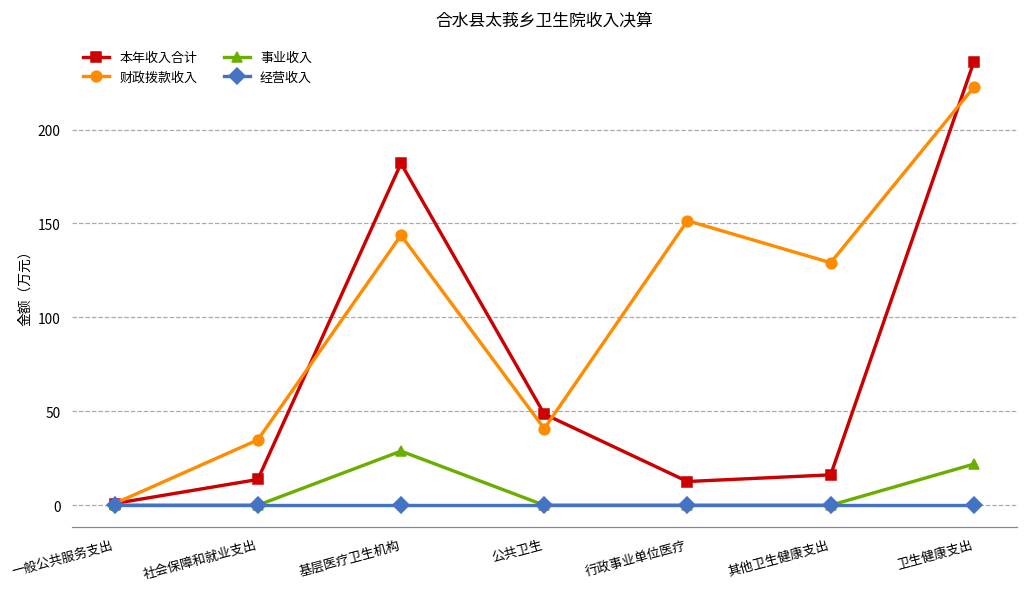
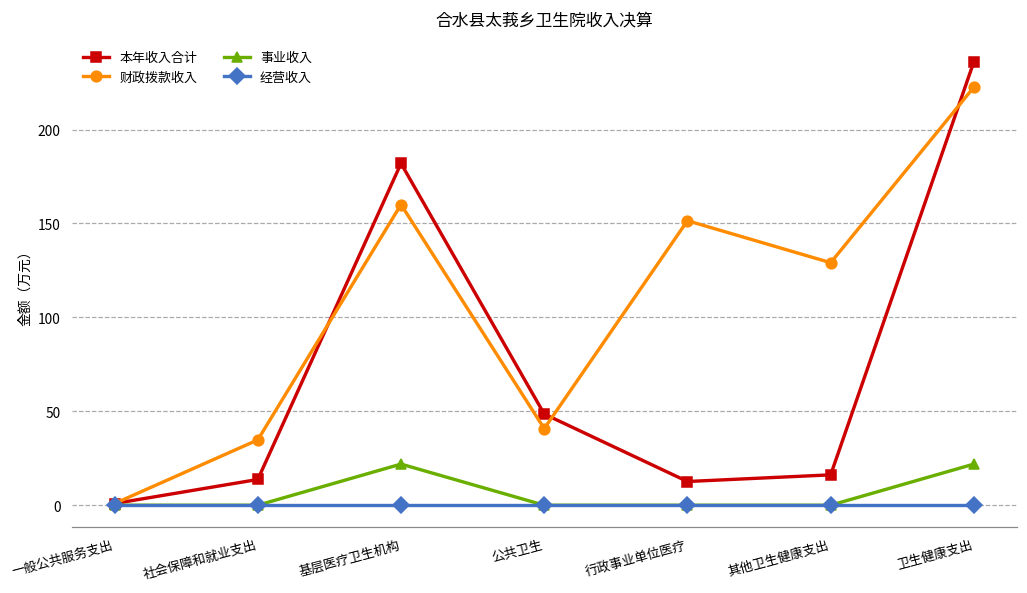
财政拨款收入, 基层医疗卫生机构: 144 -> 160
事业收入, 基层医疗卫生机构: 29 -> 22
